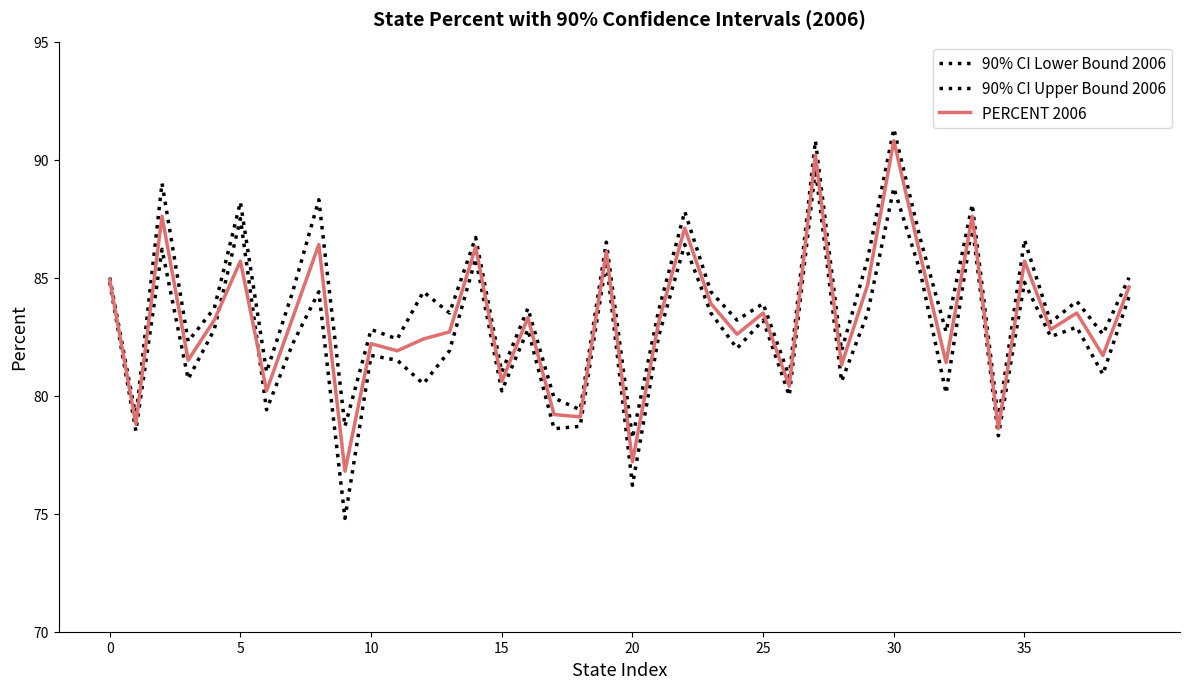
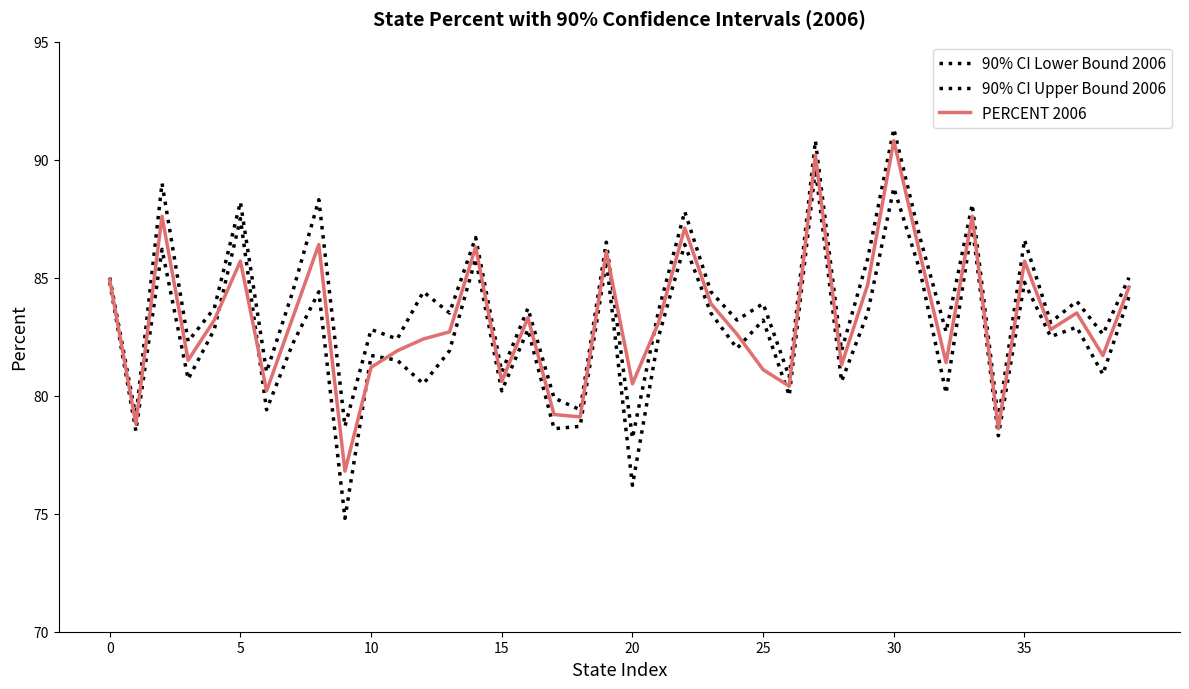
PERCENT 2006, 10: 82.2 -> 81.2
PERCENT 2006, 20: 77.2 -> 80.5
PERCENT 2006, 25: 83.5 -> 81.1
